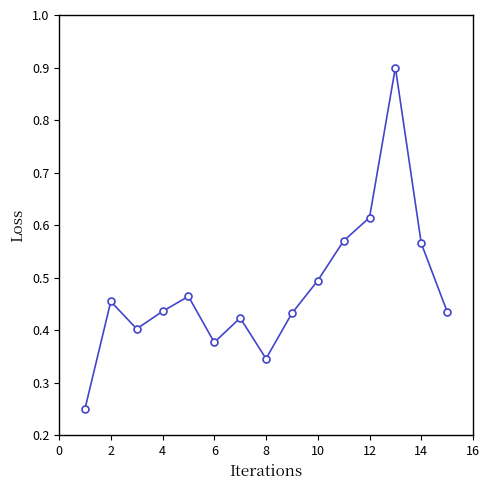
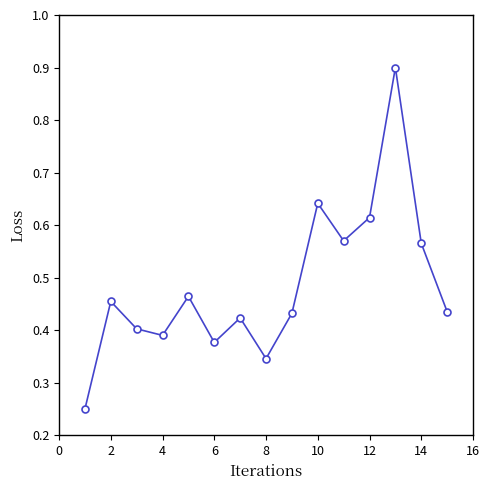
4: 0.44 -> 0.39
10: 0.49 -> 0.64
